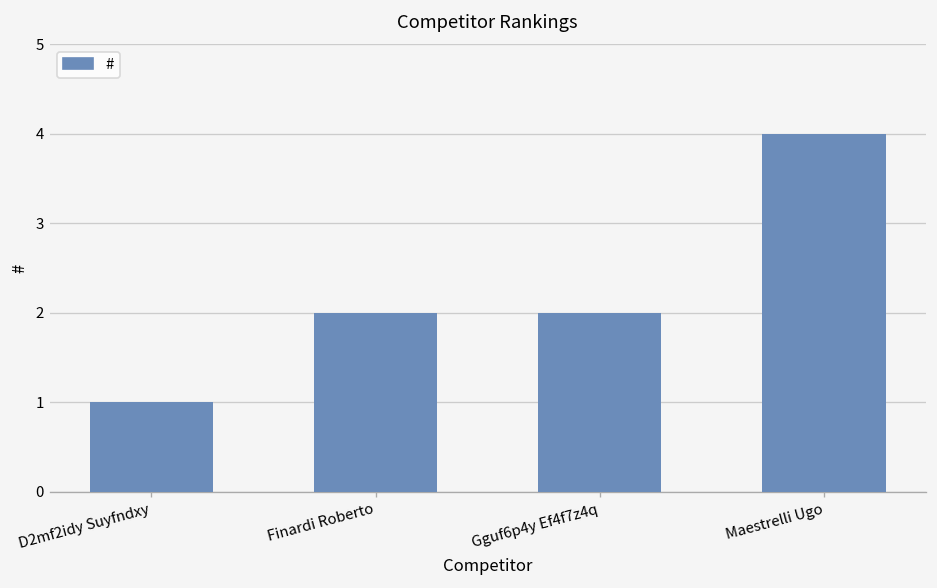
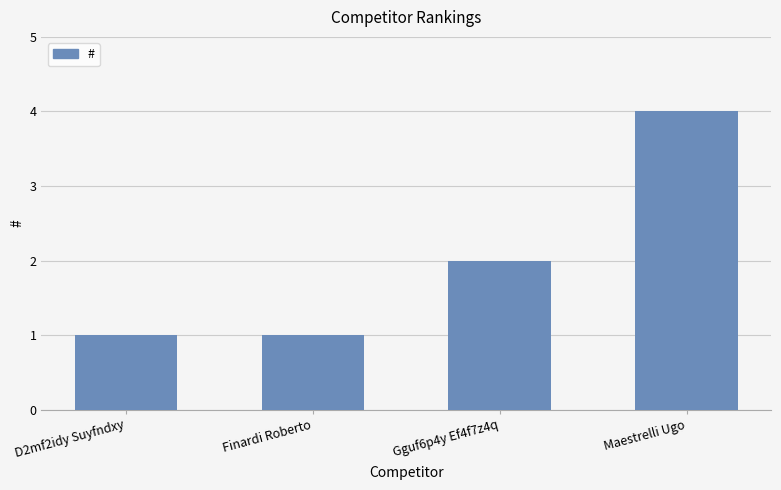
Finardi Roberto: 2 -> 1
